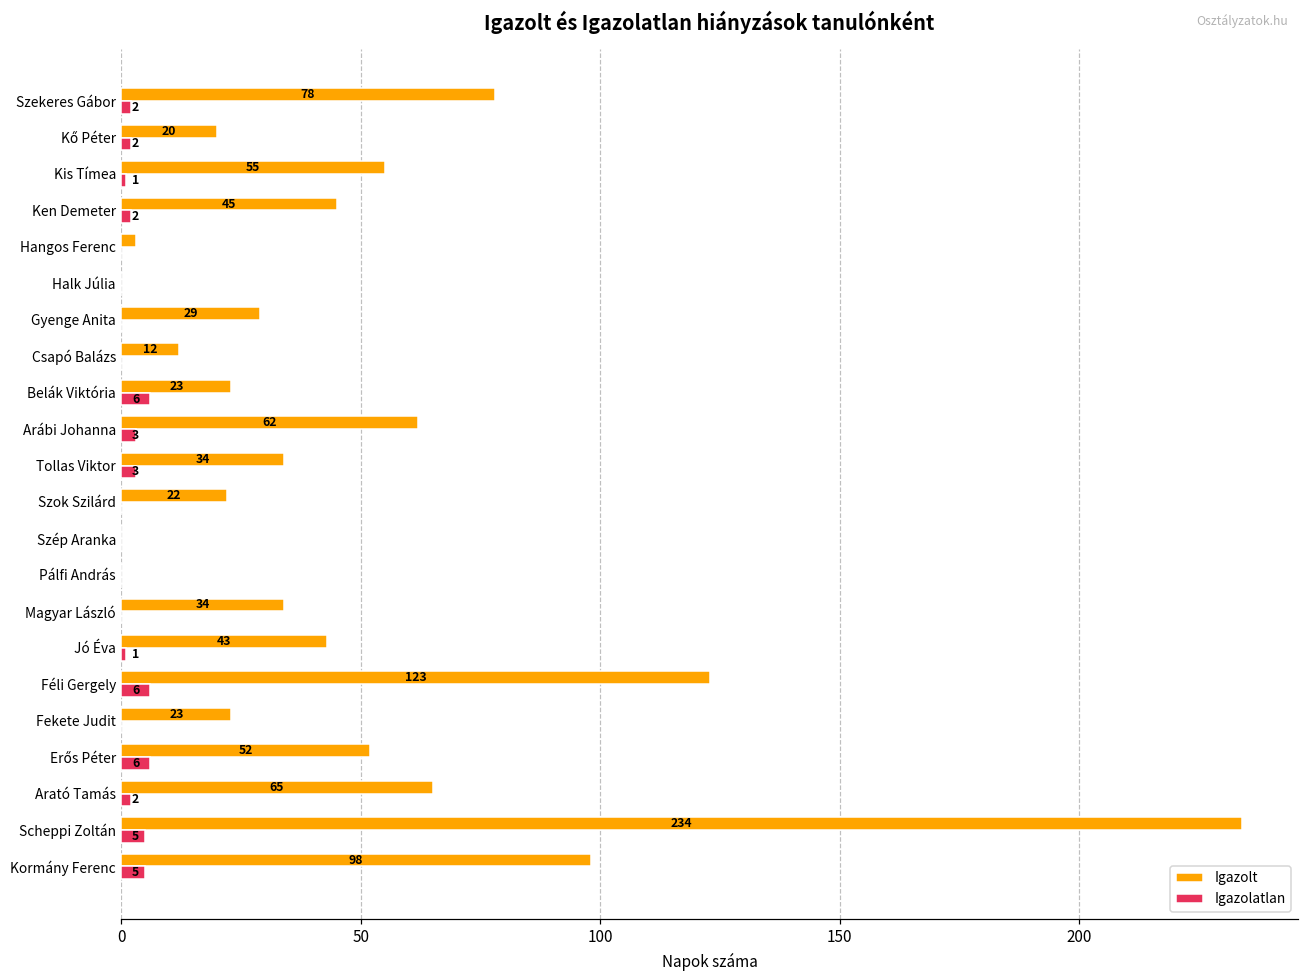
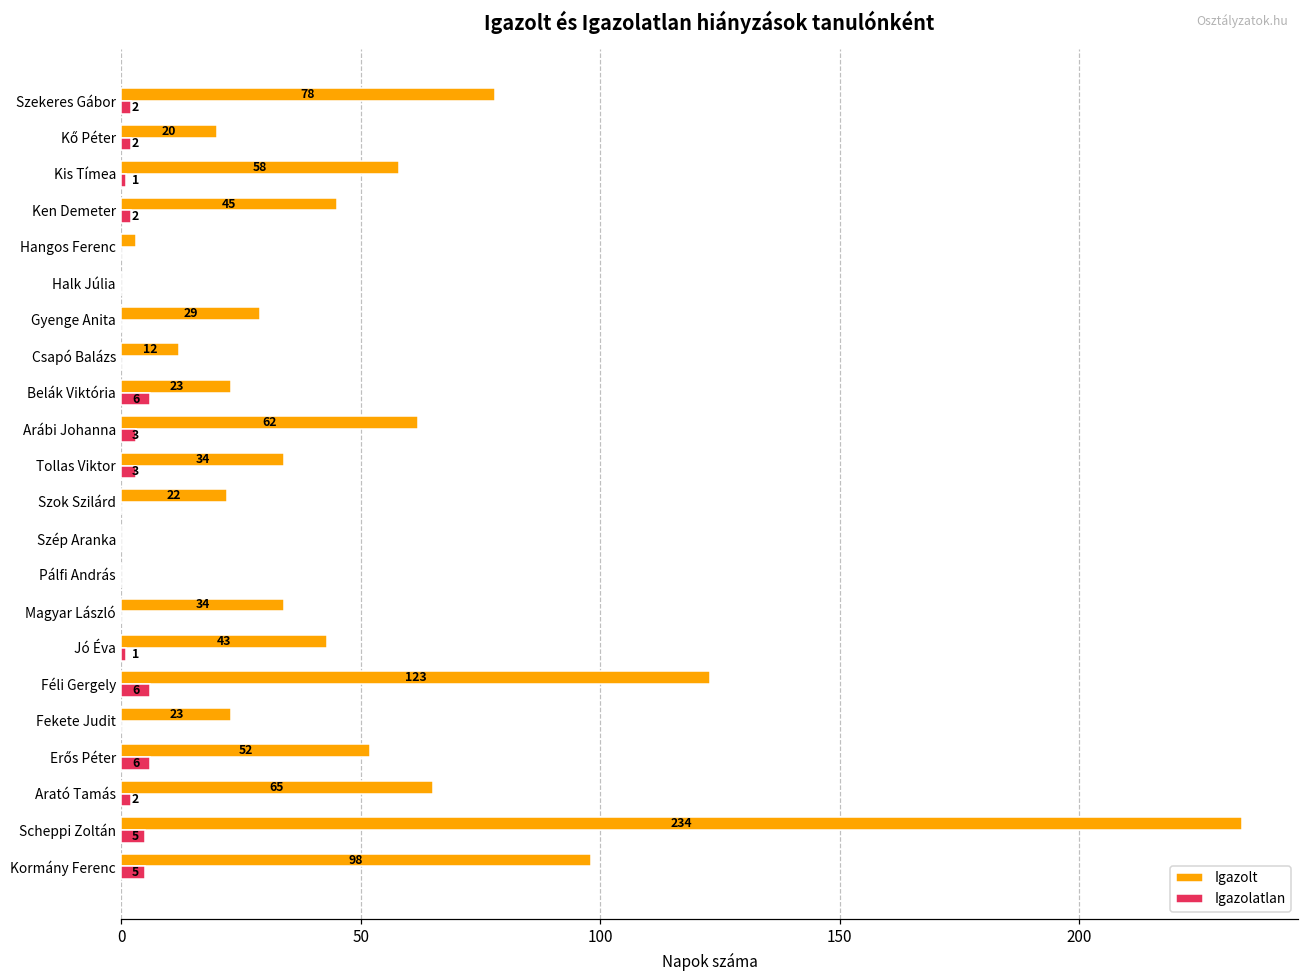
Igazolt, Kis Tímea: 55 -> 58
